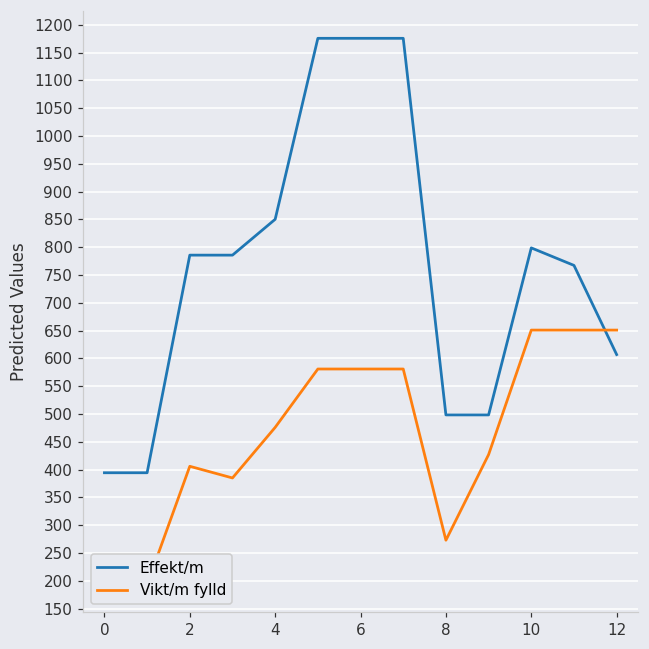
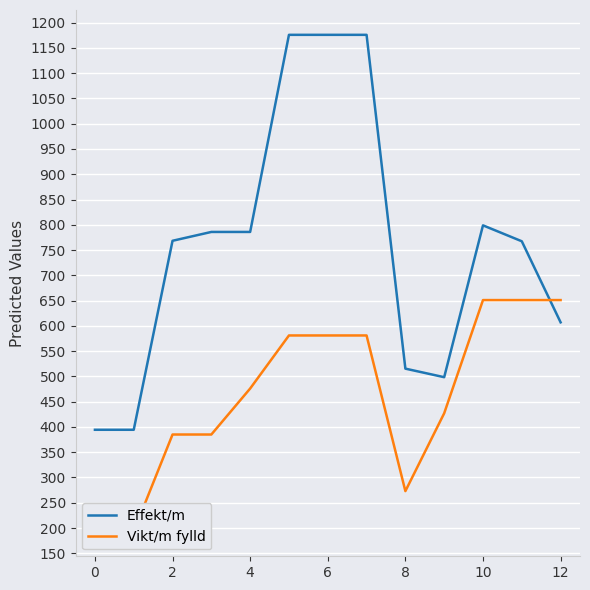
Effekt/m, 2: 790 -> 770
Vikt/m fylld, 2: 410 -> 390
Effekt/m, 4: 850 -> 790
Effekt/m, 8: 500 -> 520
